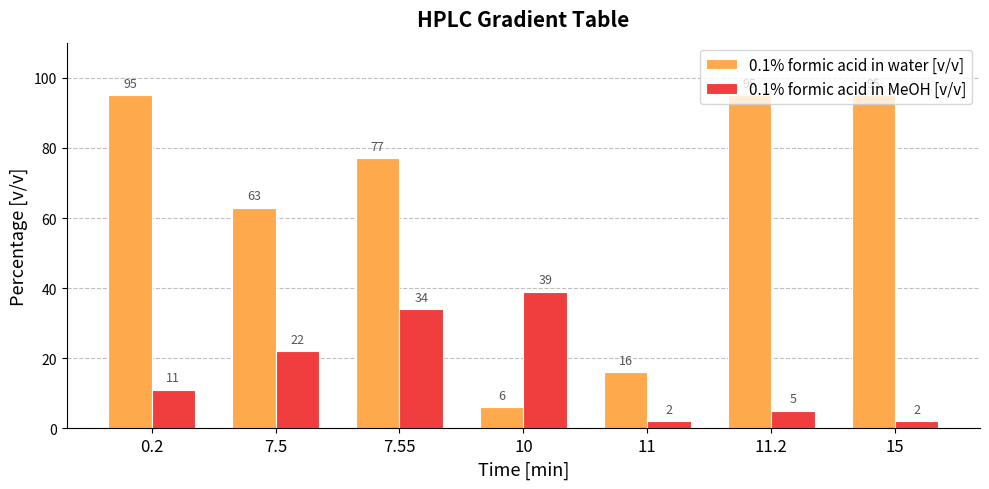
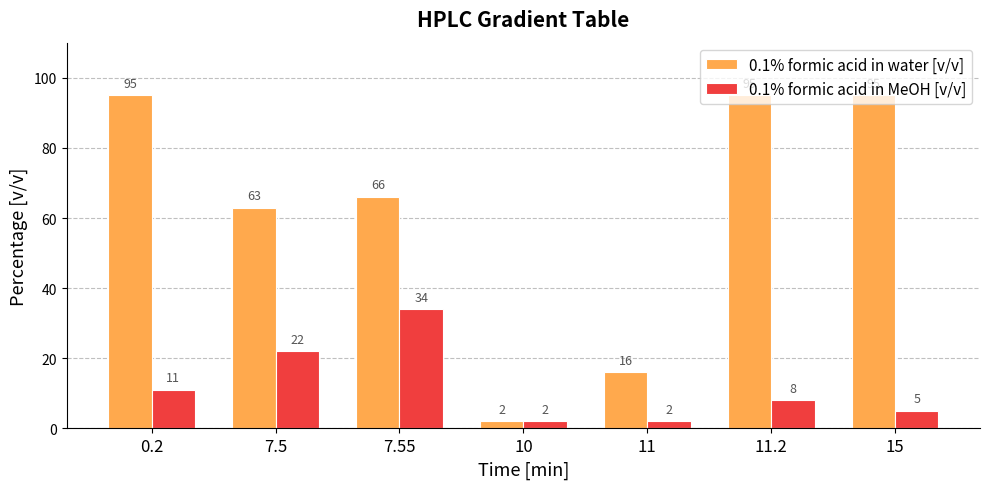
0.1% formic acid in water [v/v], 7.55: 77 -> 66
0.1% formic acid in water [v/v], 10: 6 -> 2
0.1% formic acid in MeOH [v/v], 10: 39 -> 2
0.1% formic acid in MeOH [v/v], 11.2: 5 -> 8
0.1% formic acid in MeOH [v/v], 15: 2 -> 5
